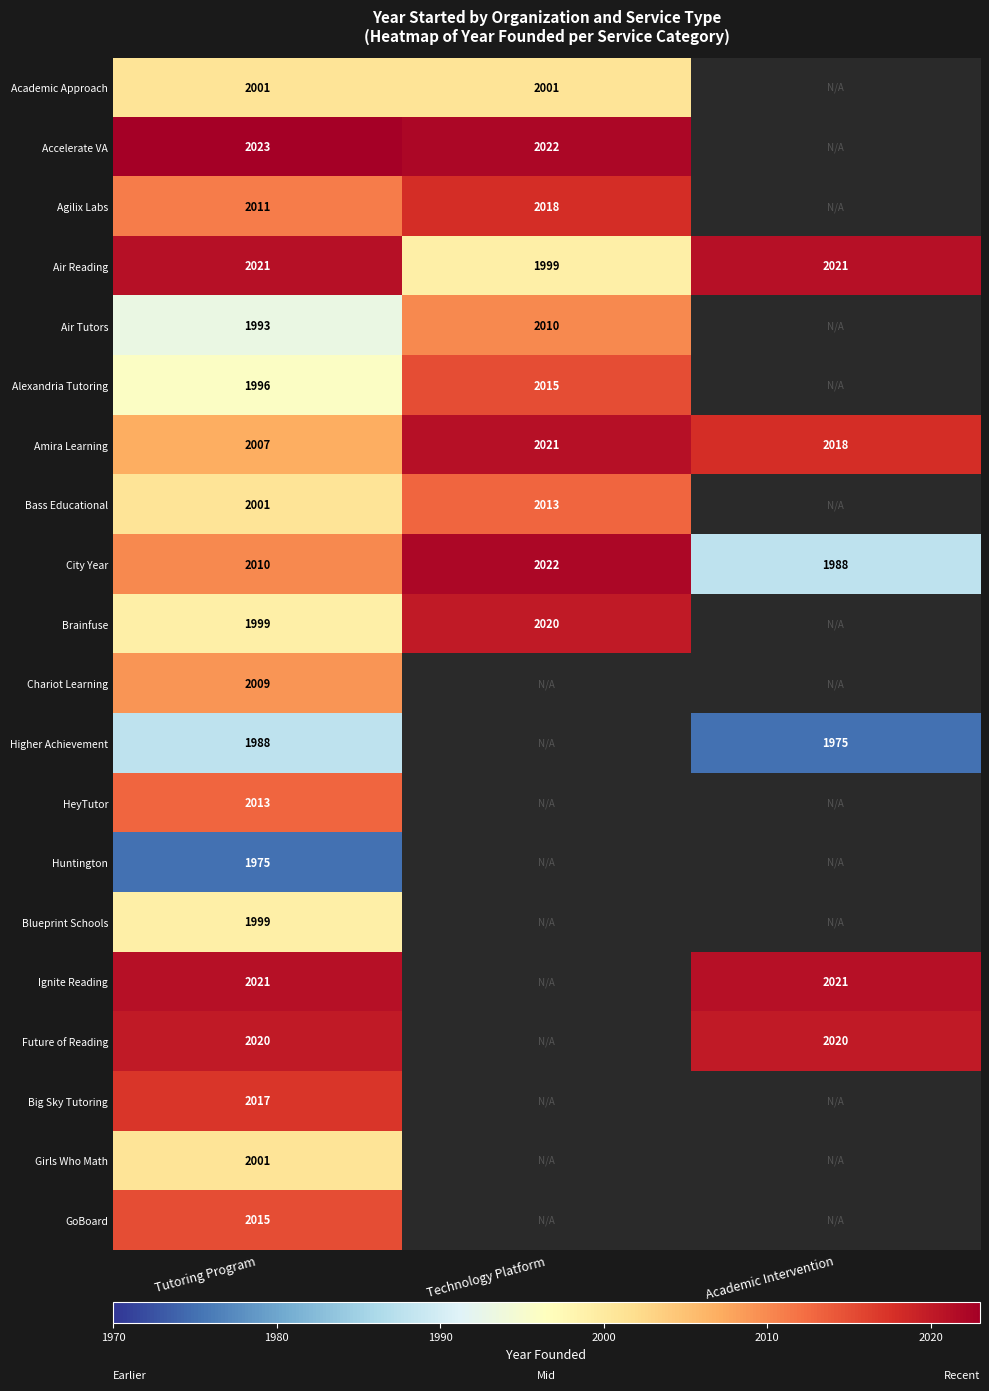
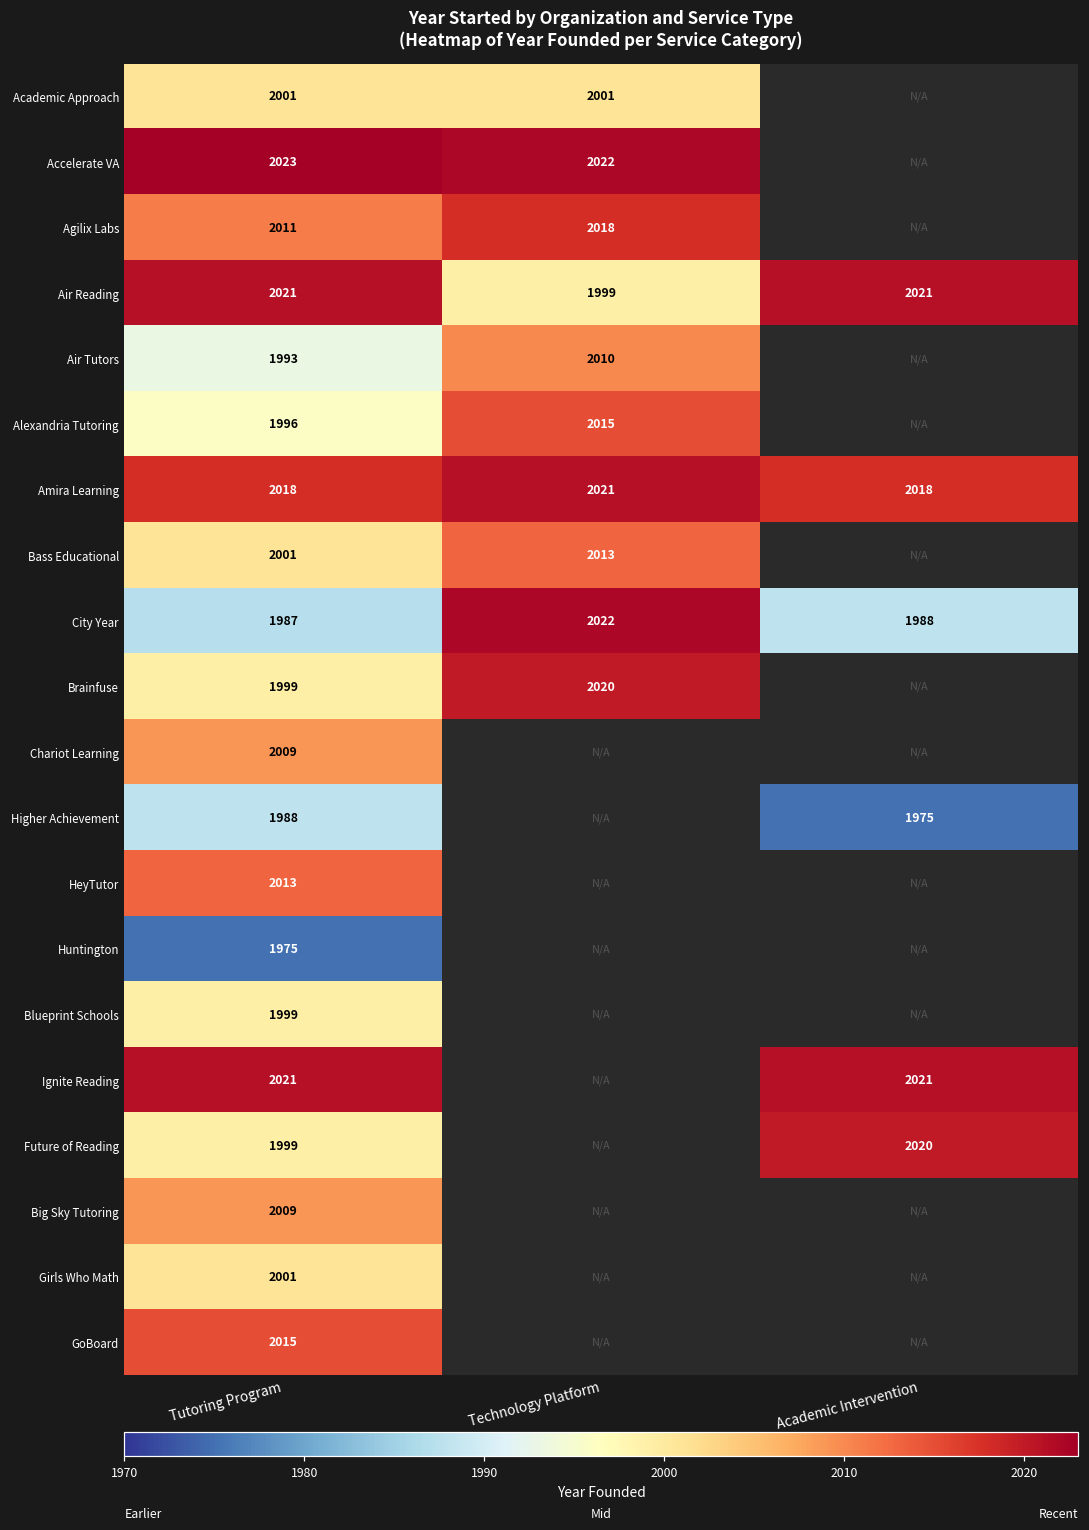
Amira Learning, Tutoring Program: 2007 -> 2018
City Year, Tutoring Program: 2010 -> 1987
Future of Reading, Tutoring Program: 2020 -> 1999
Big Sky Tutoring, Tutoring Program: 2017 -> 2009
